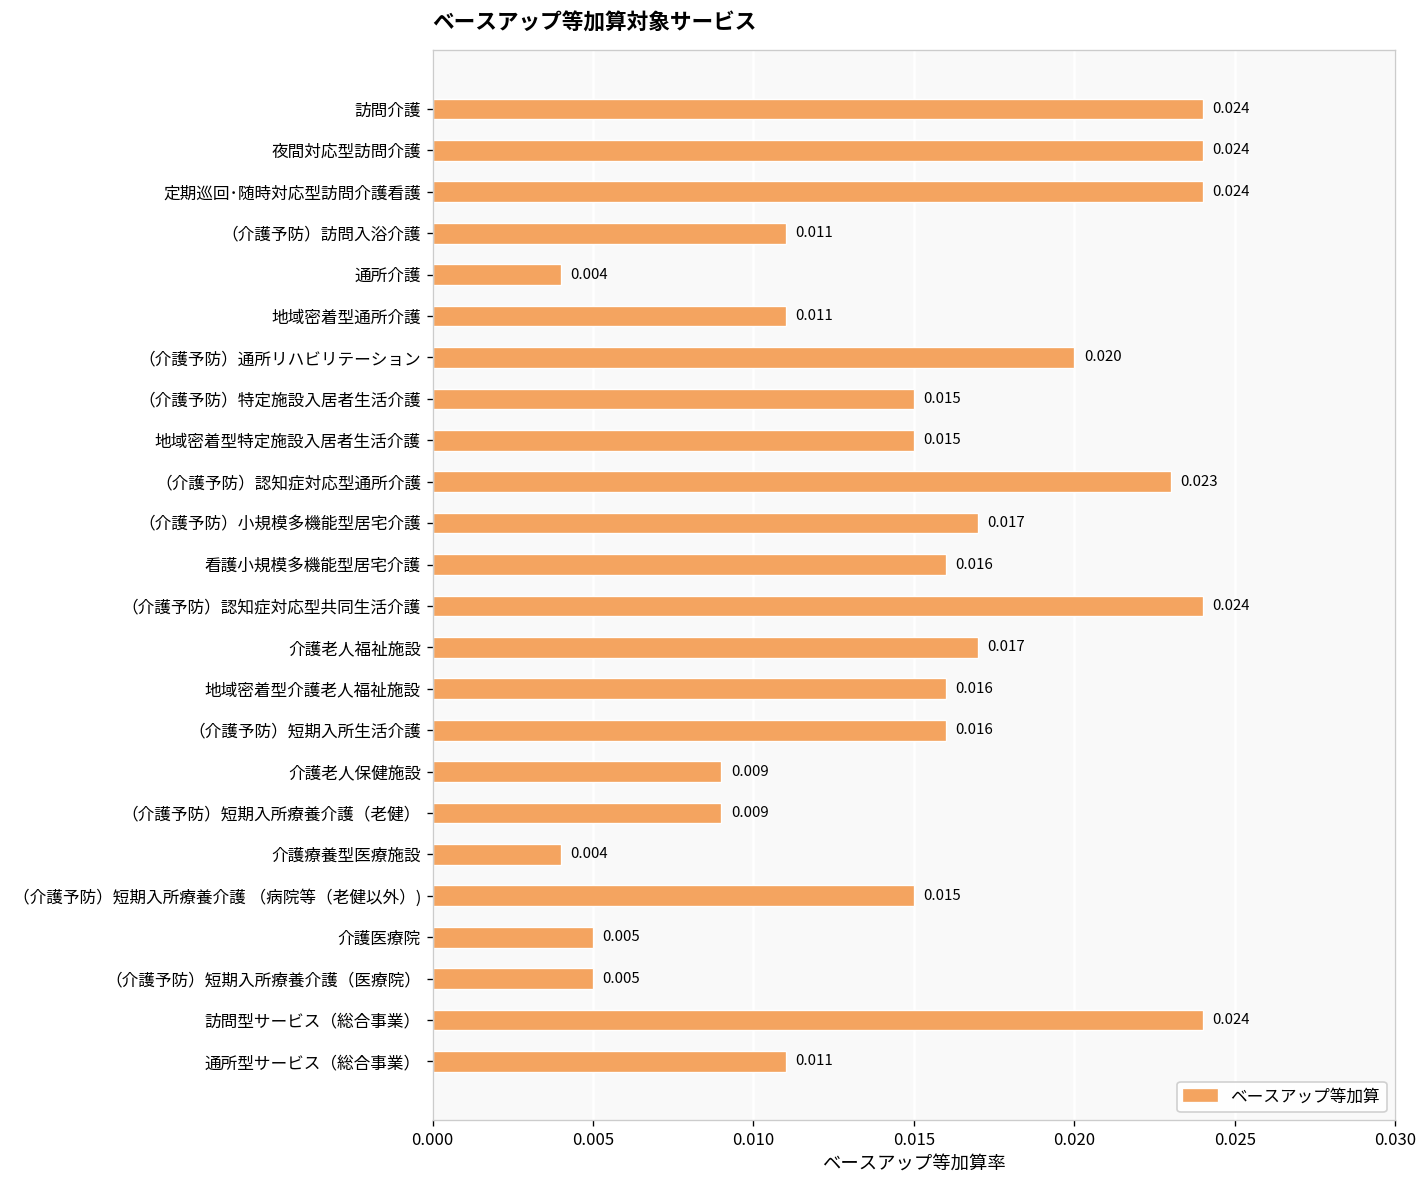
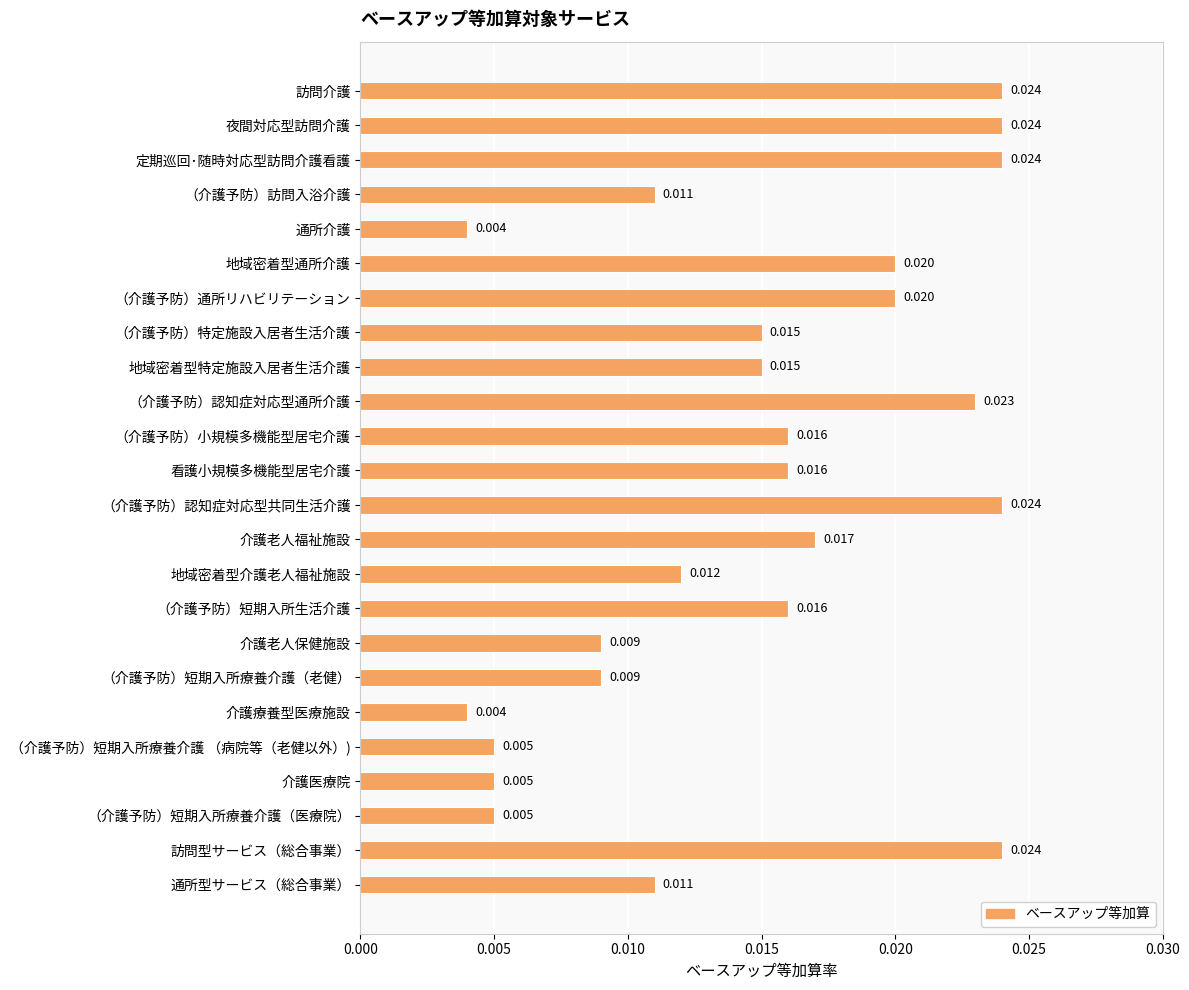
地域密着型通所介護: 0.011 -> 0.020
（介護予防）小規模多機能型居宅介護: 0.017 -> 0.016
地域密着型介護老人福祉施設: 0.016 -> 0.012
（介護予防）短期入所療養介護 （病院等（老健以外）): 0.015 -> 0.005
